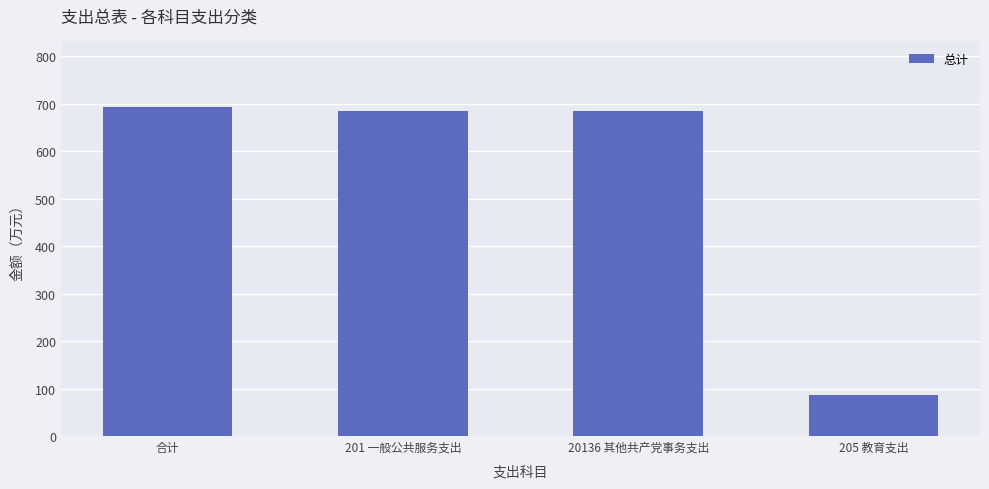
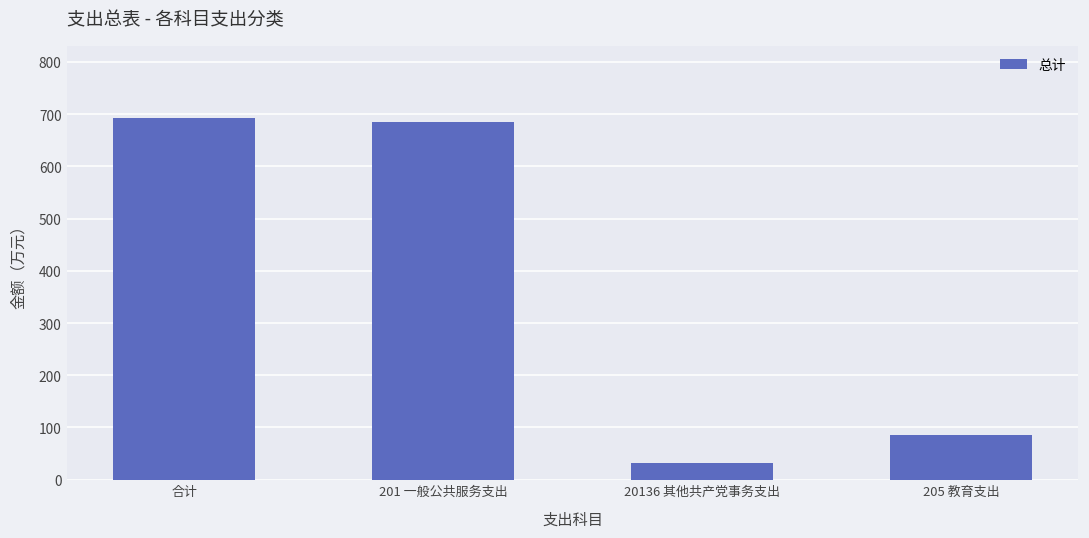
20136 其他共产党事务支出: 690 -> 30
